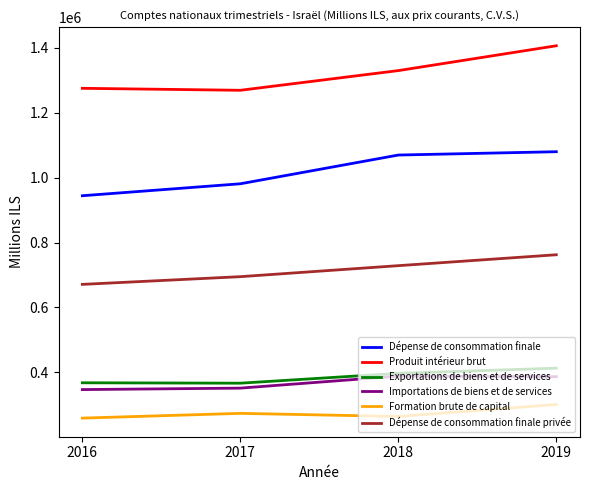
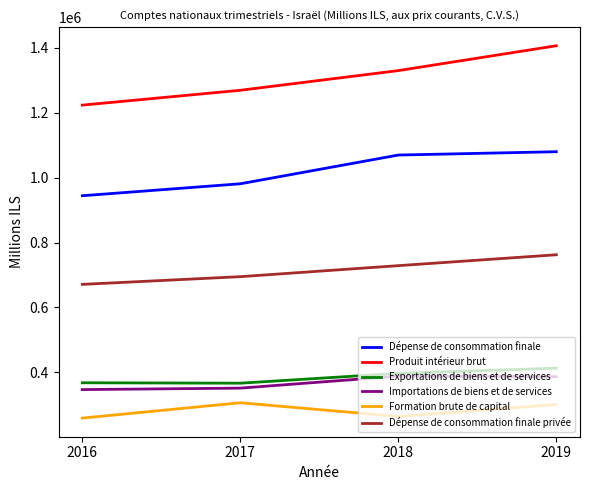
Produit intérieur brut, 2016: 1280000 -> 1220000
Formation brute de capital, 2017: 270000 -> 310000
